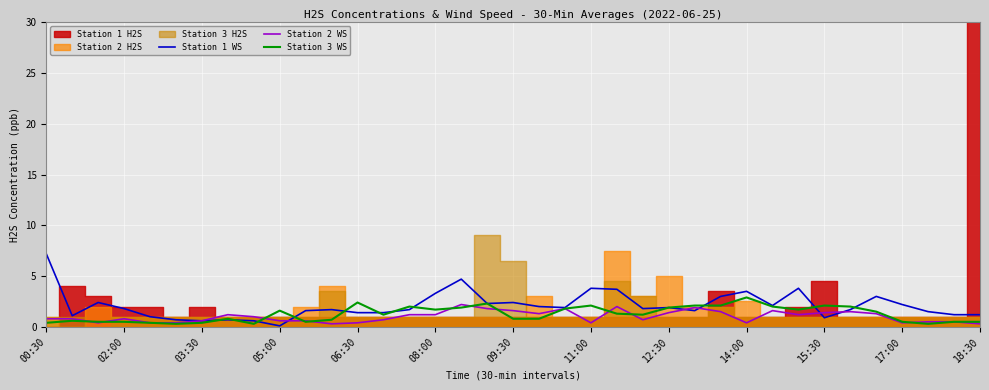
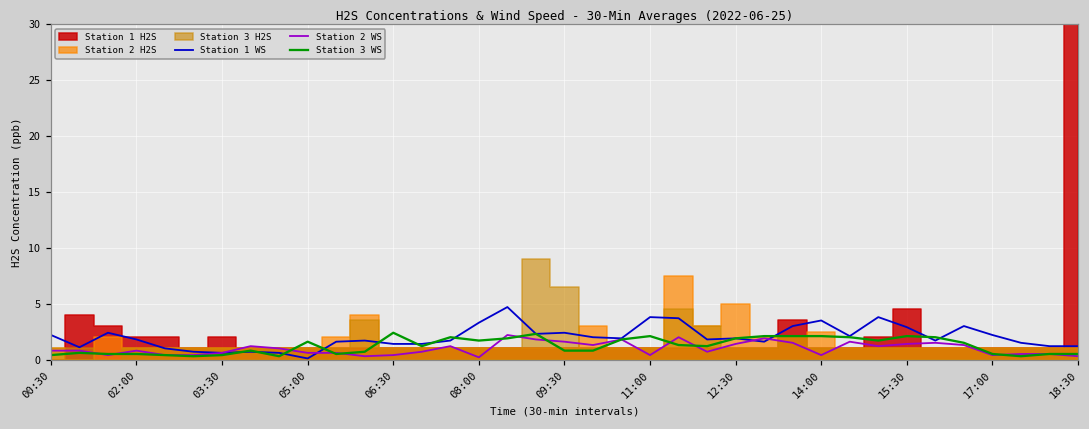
Station 1 WS, 00:30: 7.2 -> 2.2
Station 2 WS, 08:00: 1.2 -> 0.2
Station 3 WS, 14:00: 2.9 -> 2.1
Station 1 WS, 15:30: 0.9 -> 2.9
